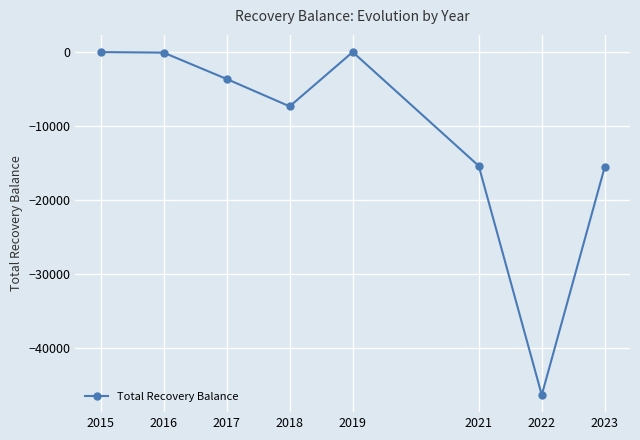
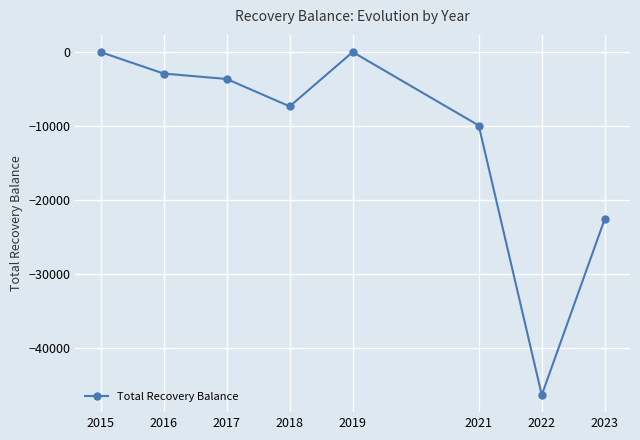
2016: 0 -> -3000
2021: -15000 -> -10000
2023: -15000 -> -23000
